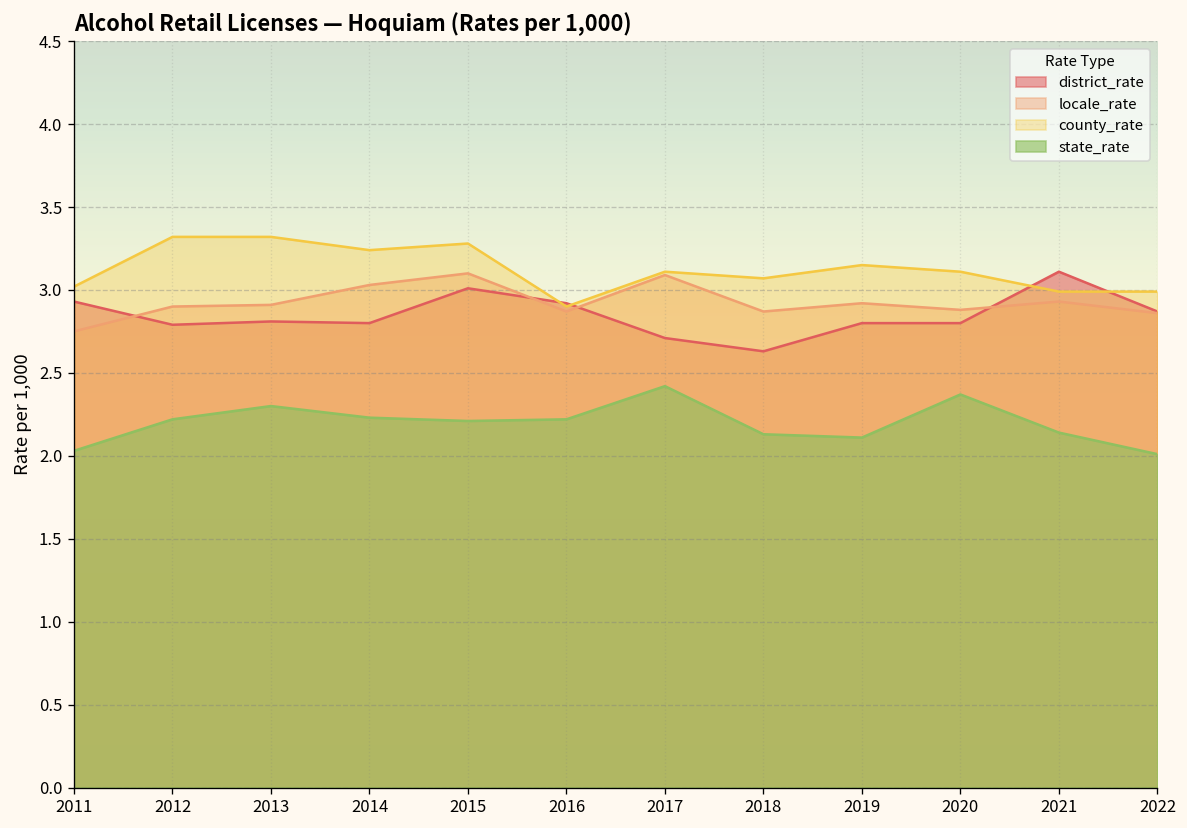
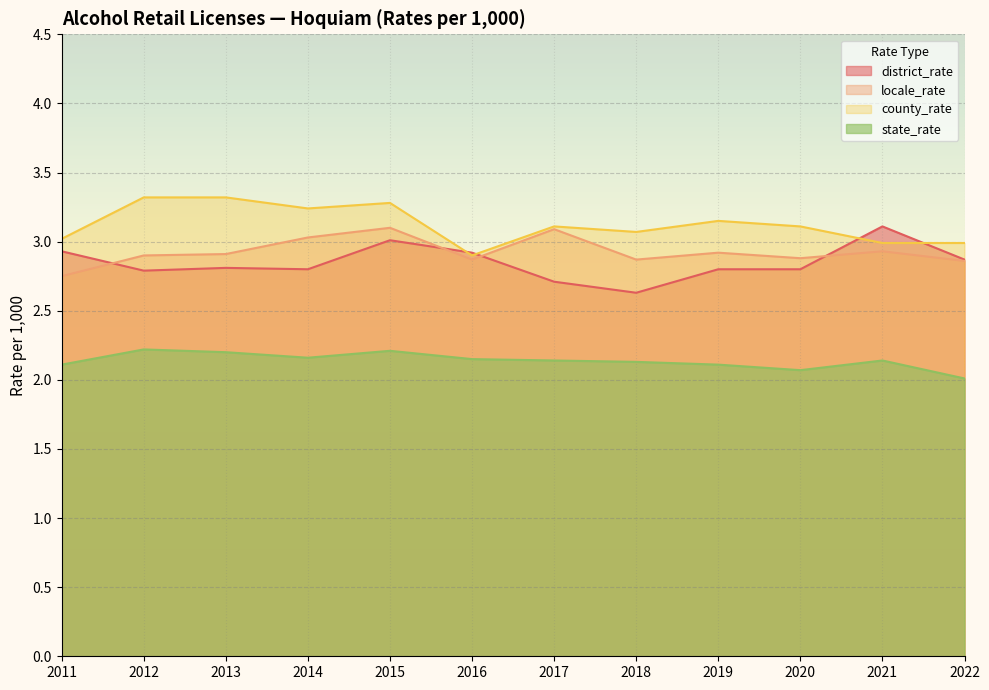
state_rate, 2011: 2.03 -> 2.11
state_rate, 2013: 2.3 -> 2.2
state_rate, 2014: 2.23 -> 2.16
state_rate, 2016: 2.22 -> 2.15
state_rate, 2017: 2.42 -> 2.14
state_rate, 2020: 2.37 -> 2.07
